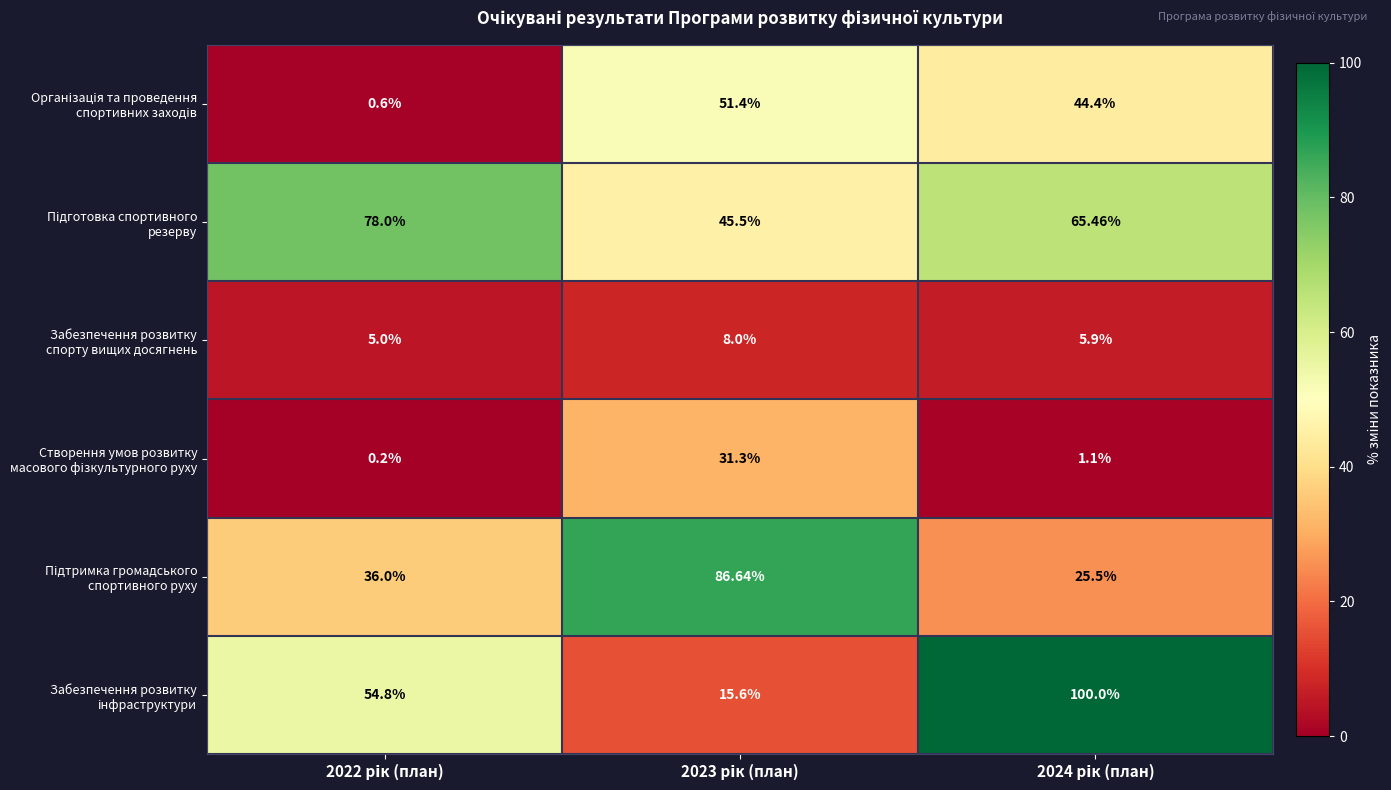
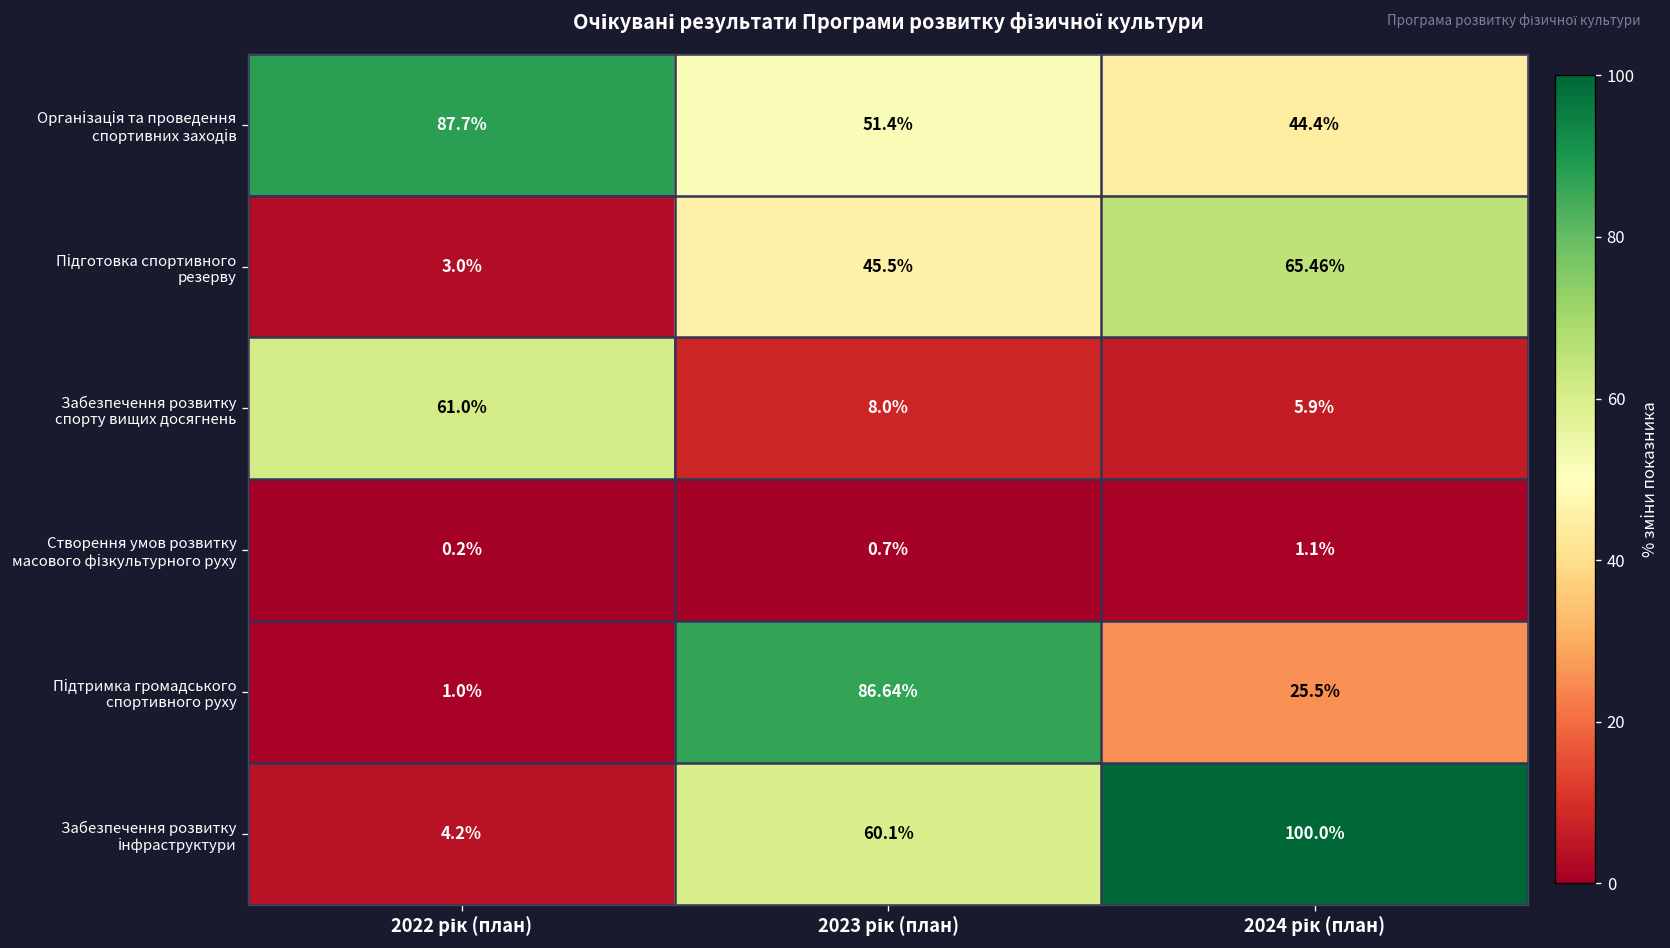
Організація та проведення спортивних заходів, 2022 рік (план): 0.6% -> 87.7%
Підготовка спортивного резерву, 2022 рік (план): 78.0% -> 3.0%
Забезпечення розвитку спорту вищих досягнень, 2022 рік (план): 5.0% -> 61.0%
Створення умов розвитку масового фізкультурного руху, 2023 рік (план): 31.3% -> 0.7%
Підтримка громадського спортивного руху, 2022 рік (план): 36.0% -> 1.0%
Забезпечення розвитку інфраструктури, 2022 рік (план): 54.8% -> 4.2%
Забезпечення розвитку інфраструктури, 2023 рік (план): 15.6% -> 60.1%
